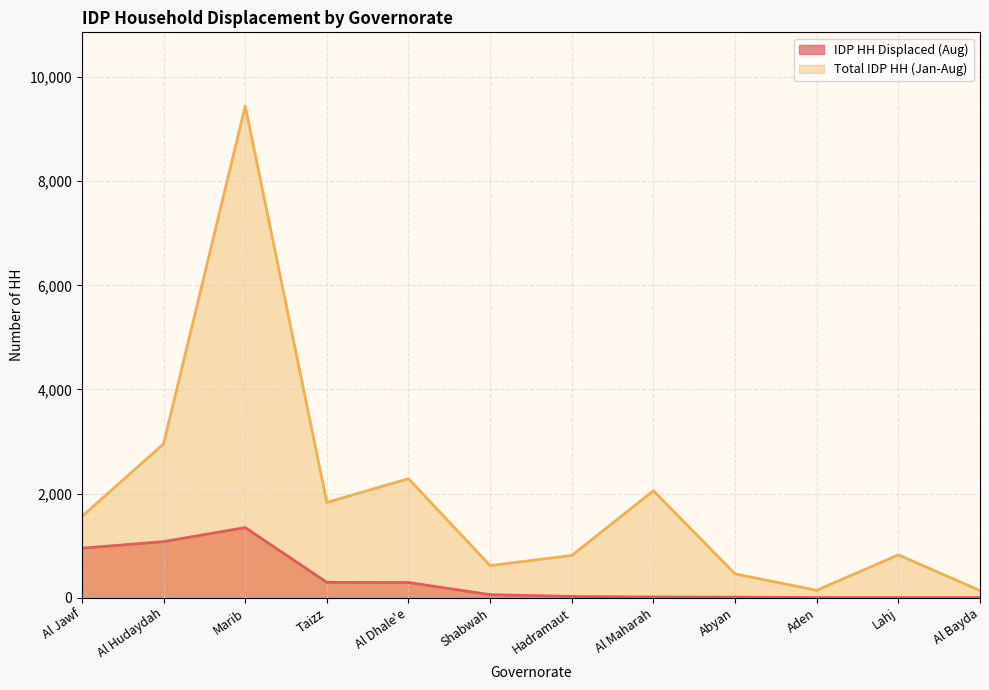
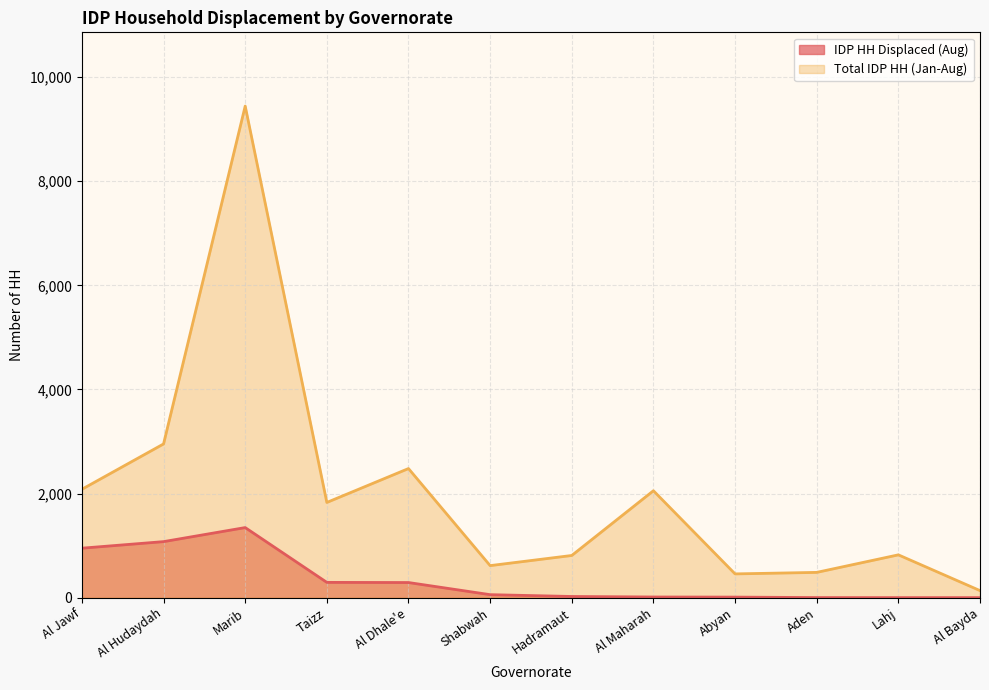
Total IDP HH (Jan-Aug), Al Jawf: 1,600 -> 2,100
Total IDP HH (Jan-Aug), Al Dhale'e: 2,300 -> 2,500
Total IDP HH (Jan-Aug), Aden: 100 -> 500
